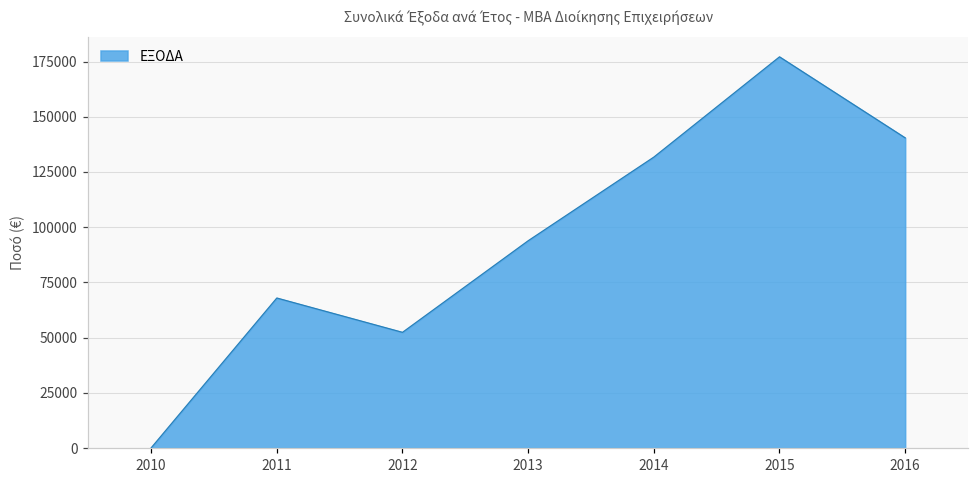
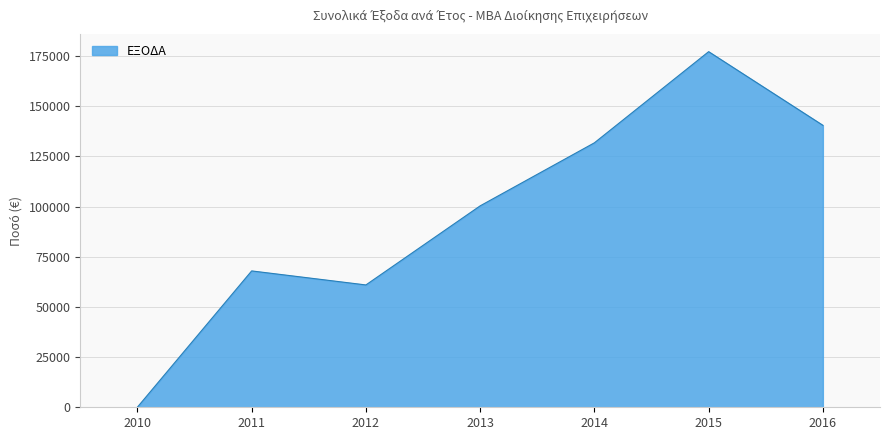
2012: 52000 -> 61000
2013: 94000 -> 100000
